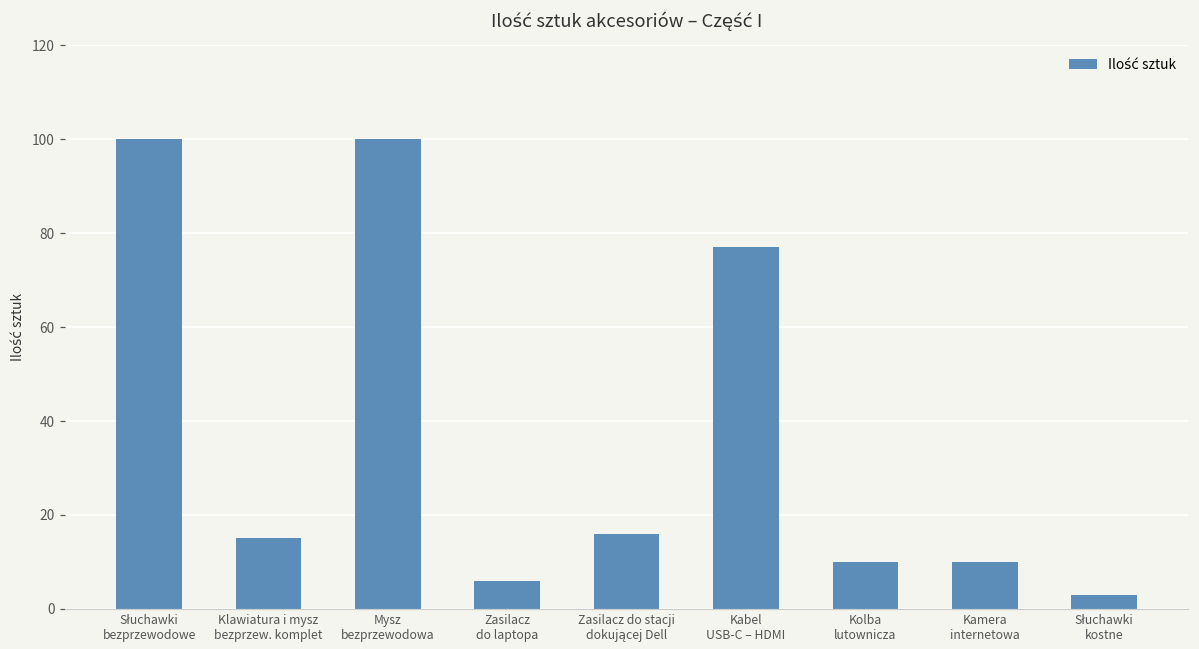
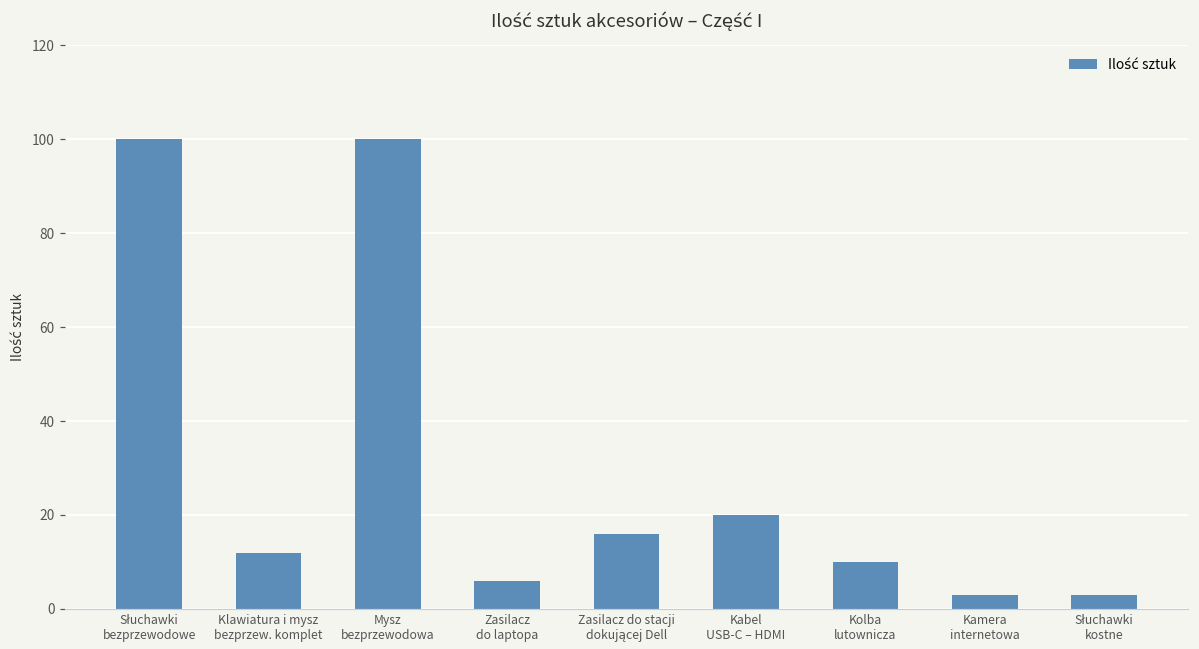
Klawiatura i mysz bezprzew. komplet: 15 -> 12
Kabel USB-C – HDMI: 77 -> 20
Kamera internetowa: 10 -> 3
